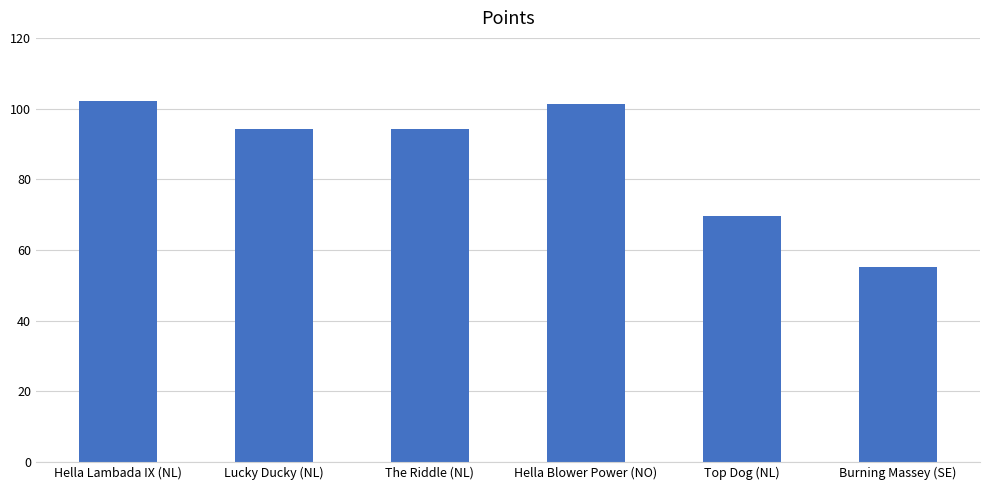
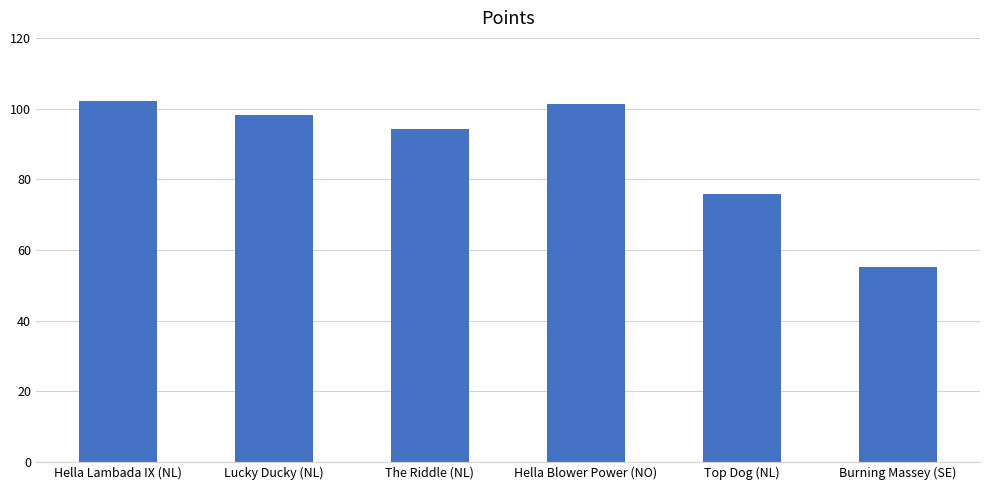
Lucky Ducky (NL): 94 -> 98
Top Dog (NL): 69 -> 76
